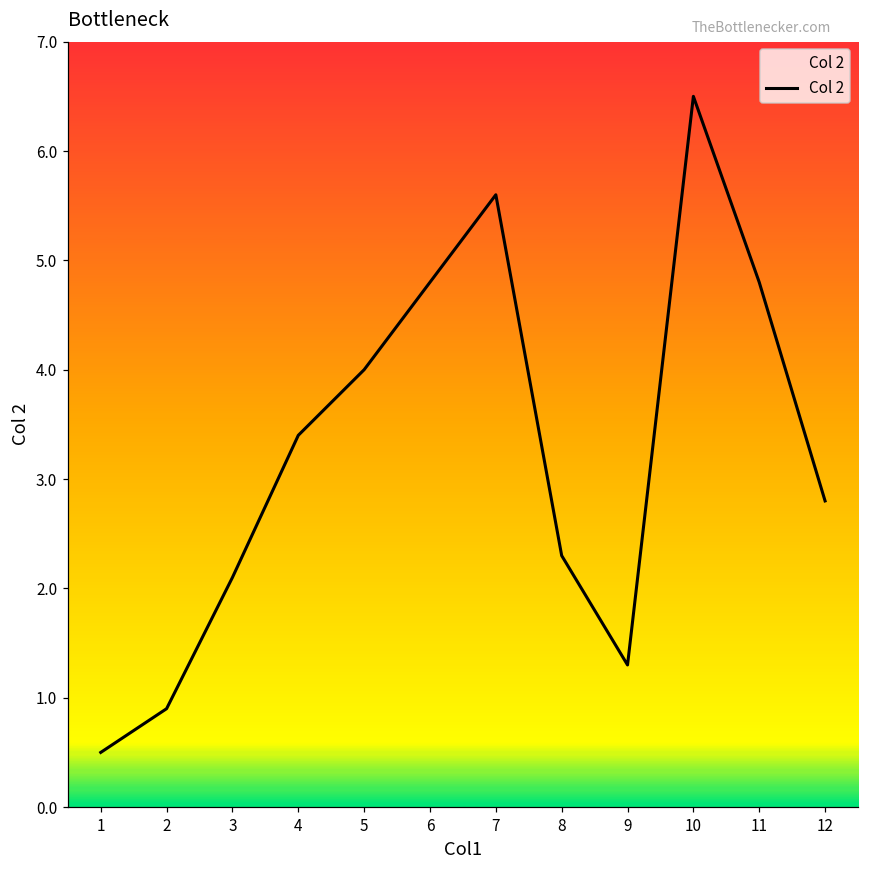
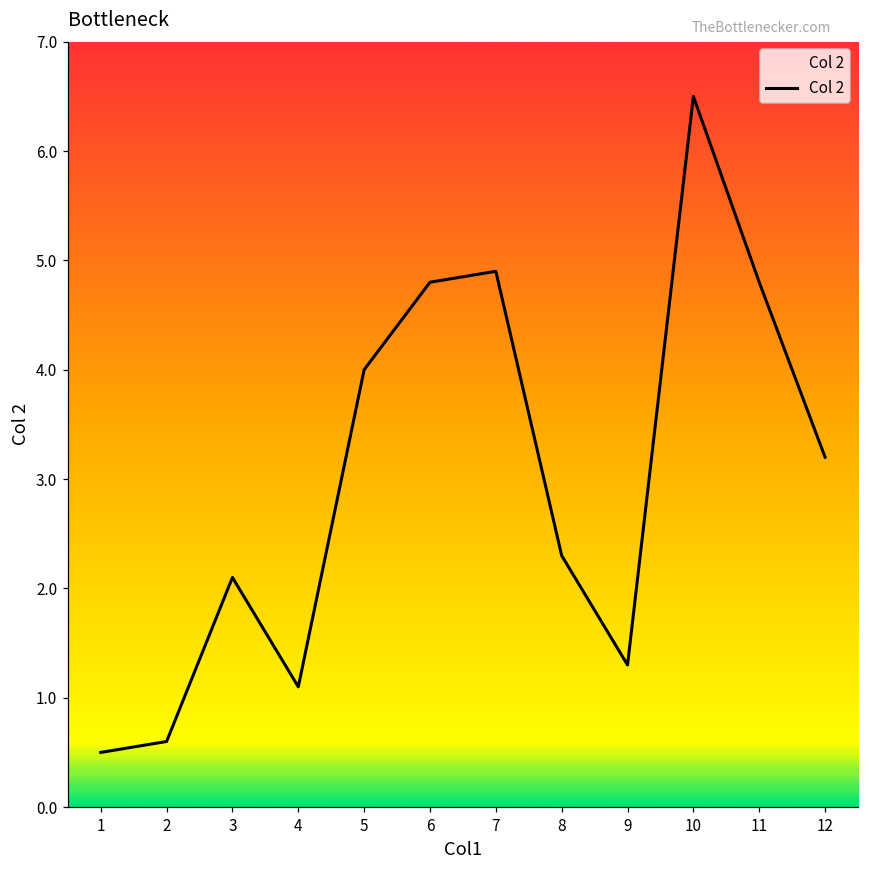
2: 0.9 -> 0.6
4: 3.4 -> 1.1
7: 5.6 -> 4.9
12: 2.8 -> 3.2
